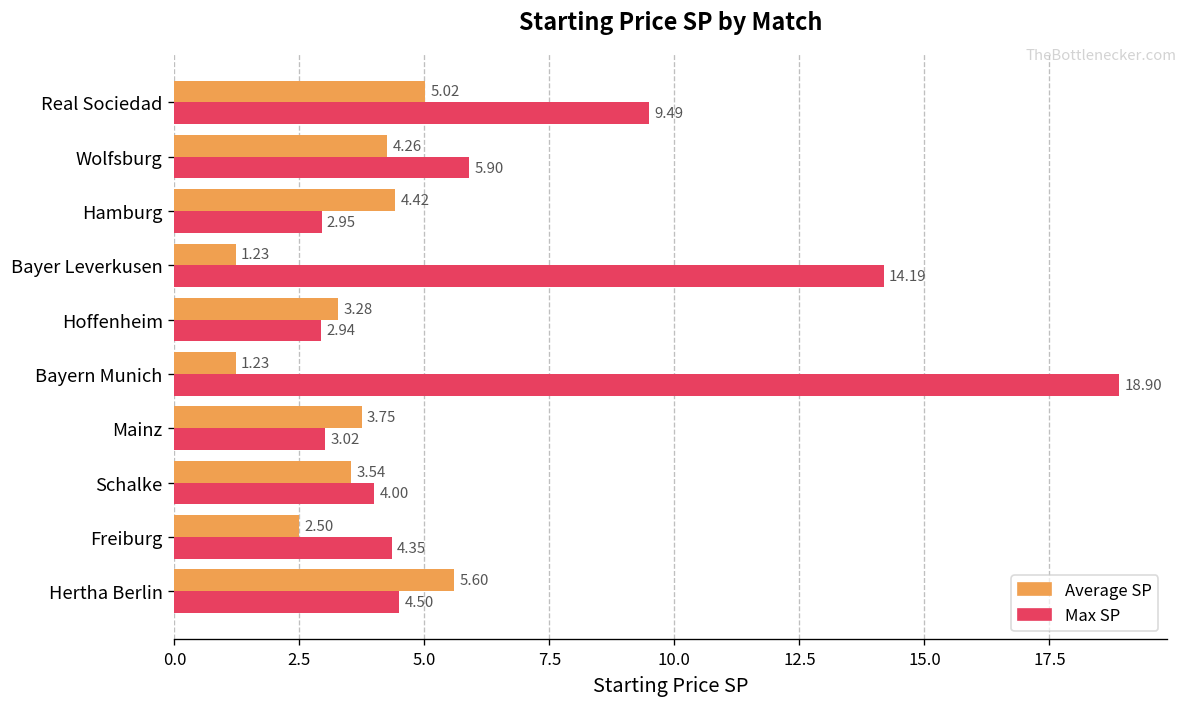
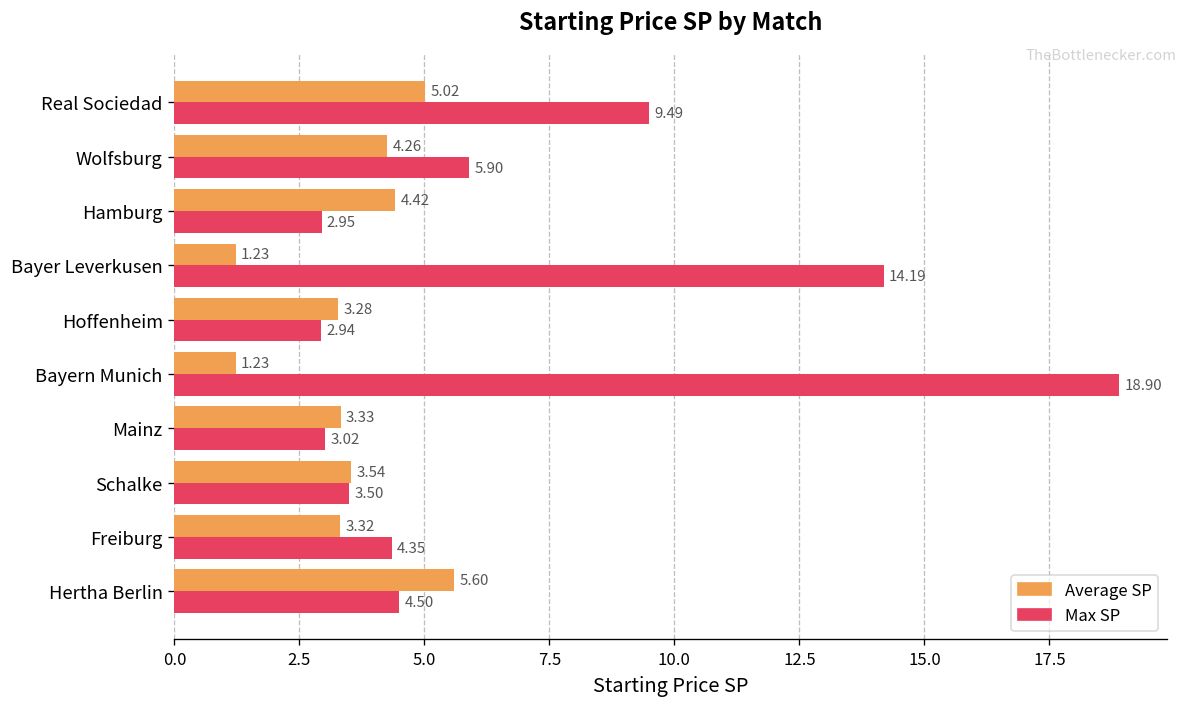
Average SP, Mainz: 3.75 -> 3.33
Max SP, Schalke: 4.00 -> 3.50
Average SP, Freiburg: 2.50 -> 3.32
